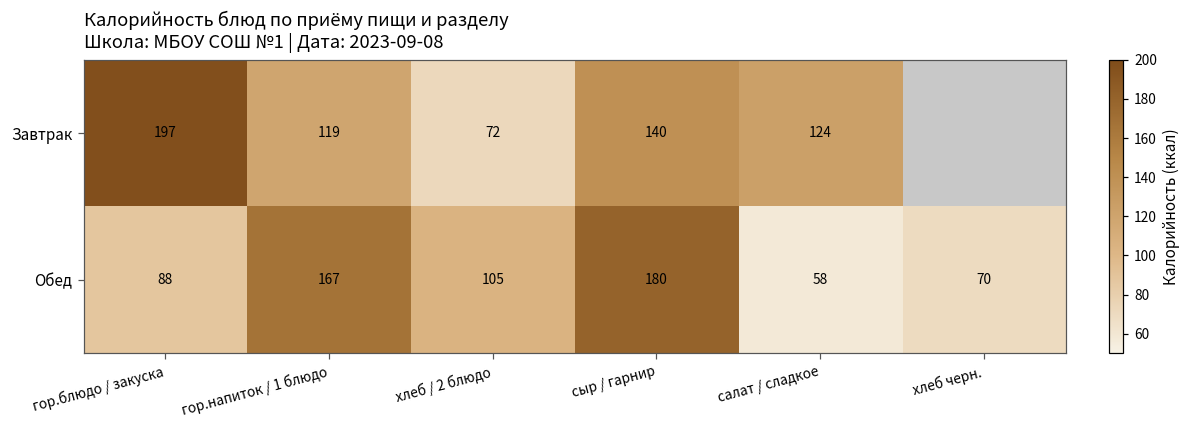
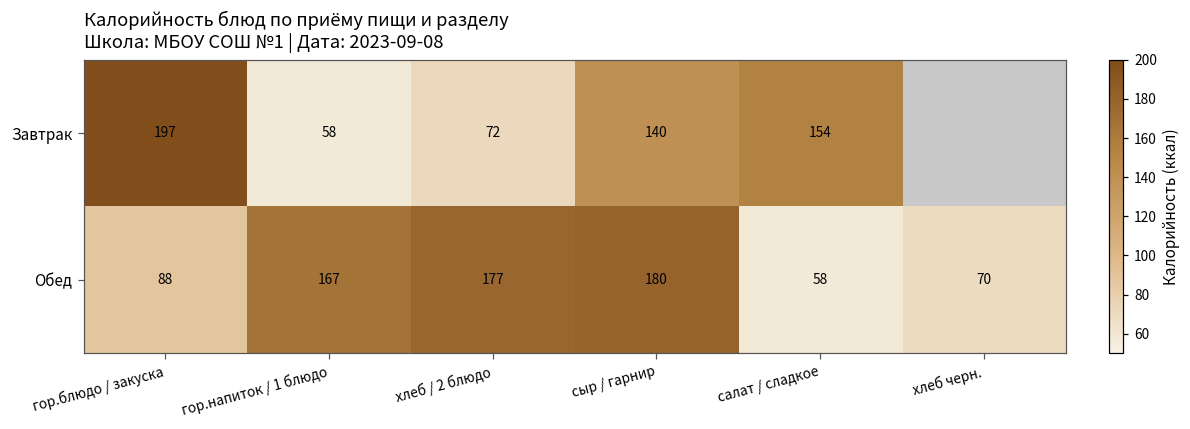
Завтрак, гор.напиток / 1 блюдо: 119 -> 58
Завтрак, салат / сладкое: 124 -> 154
Обед, хлеб / 2 блюдо: 105 -> 177
